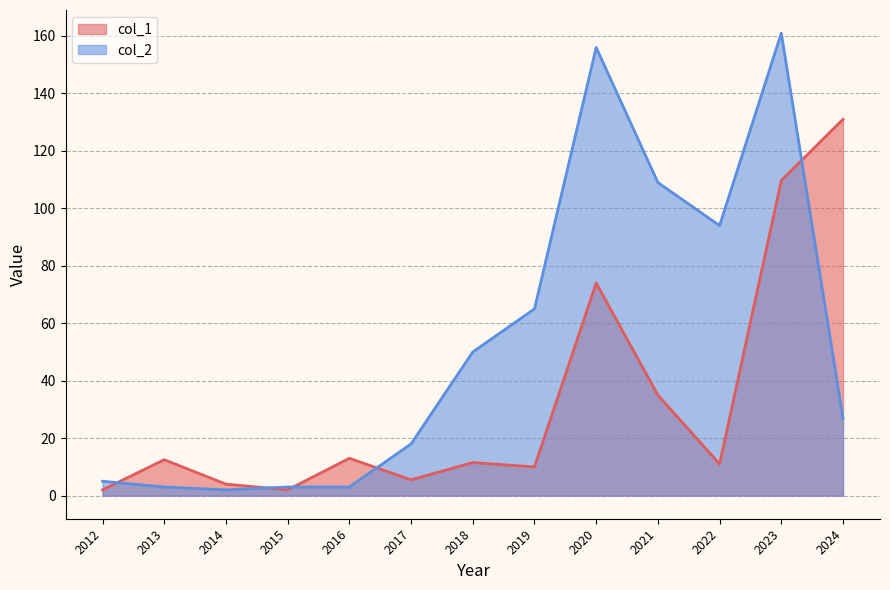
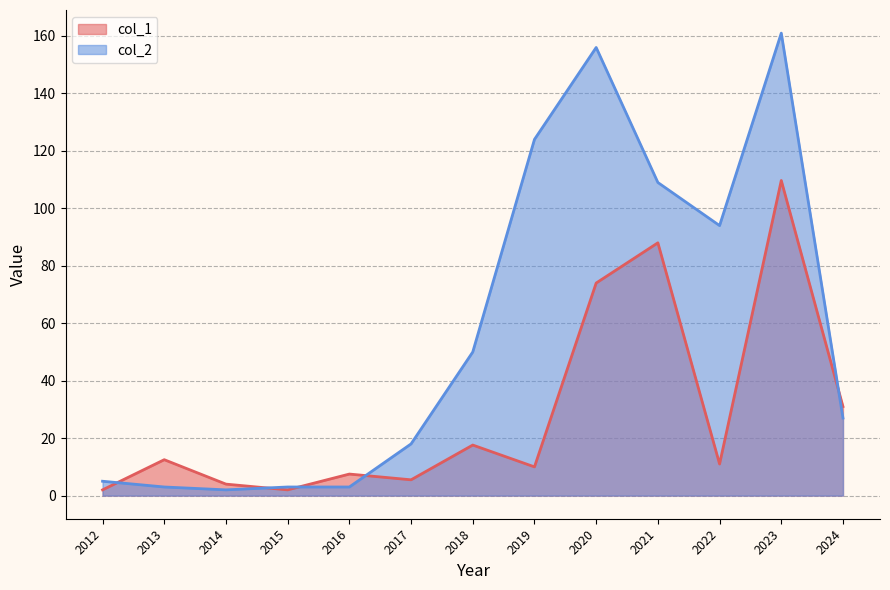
col_1, 2016: 13 -> 8
col_1, 2018: 12 -> 18
col_2, 2019: 65 -> 124
col_1, 2021: 35 -> 88
col_1, 2024: 131 -> 31
